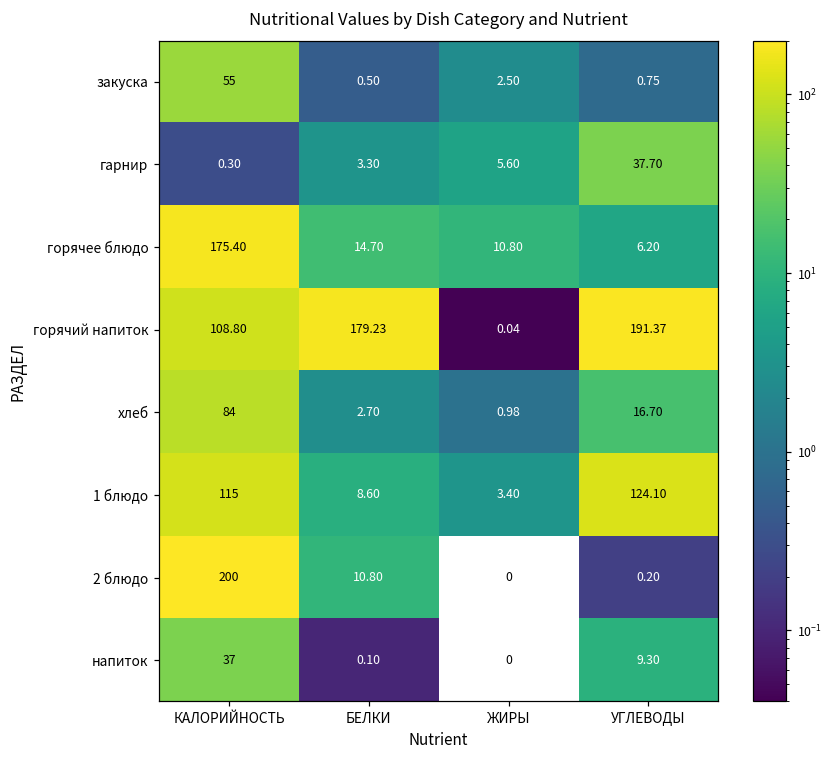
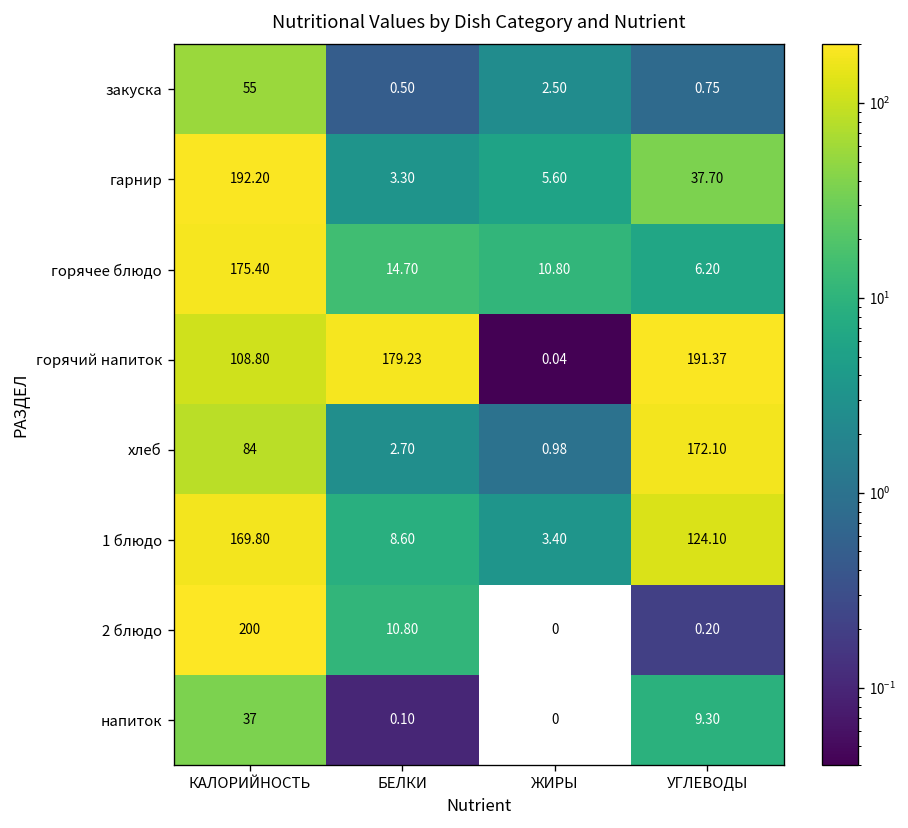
гарнир, КАЛОРИЙНОСТЬ: 0.30 -> 192.20
хлеб, УГЛЕВОДЫ: 16.70 -> 172.10
1 блюдо, КАЛОРИЙНОСТЬ: 115 -> 169.80
